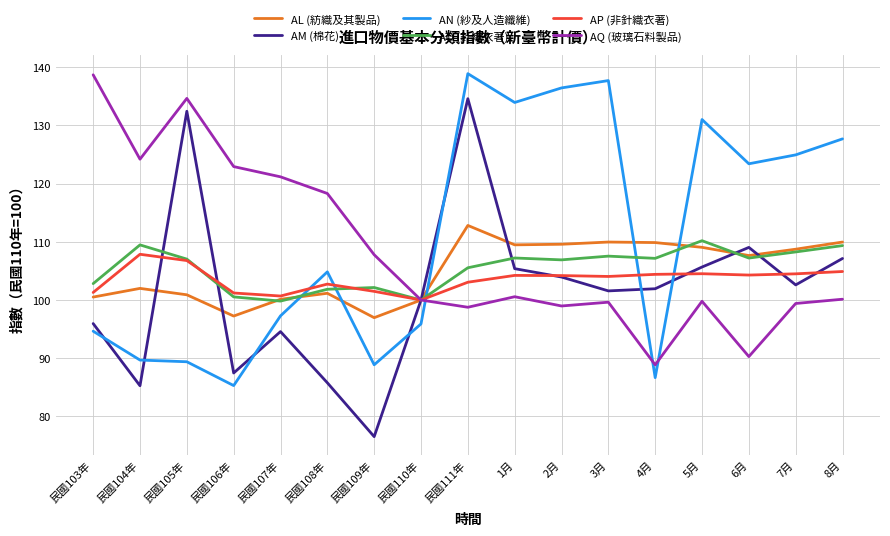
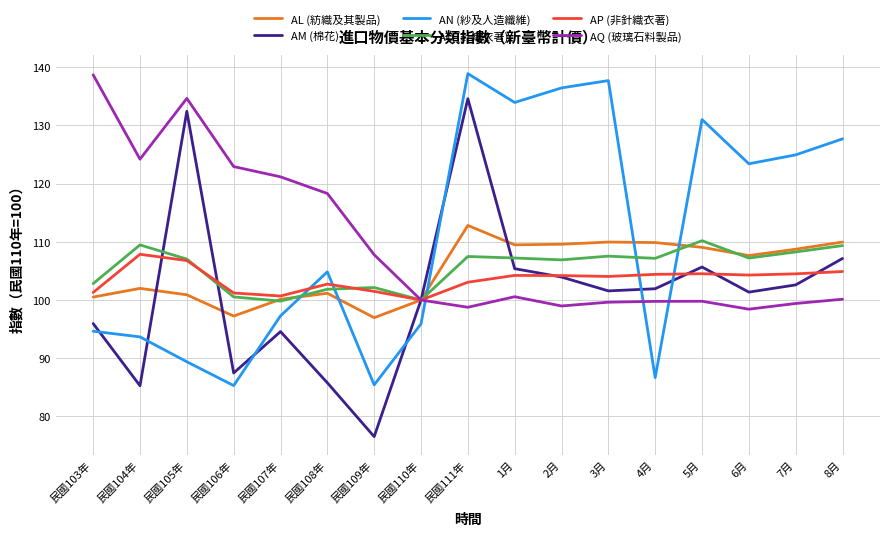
AN (紗及人造纖維), 民國104年: 90 -> 94
AN (紗及人造纖維), 民國109年: 89 -> 85
AO (針織衣著), 民國111年: 106 -> 107
AQ (玻璃石料製品), 4月: 89 -> 100
AM (棉花), 6月: 109 -> 101
AQ (玻璃石料製品), 6月: 90 -> 98
